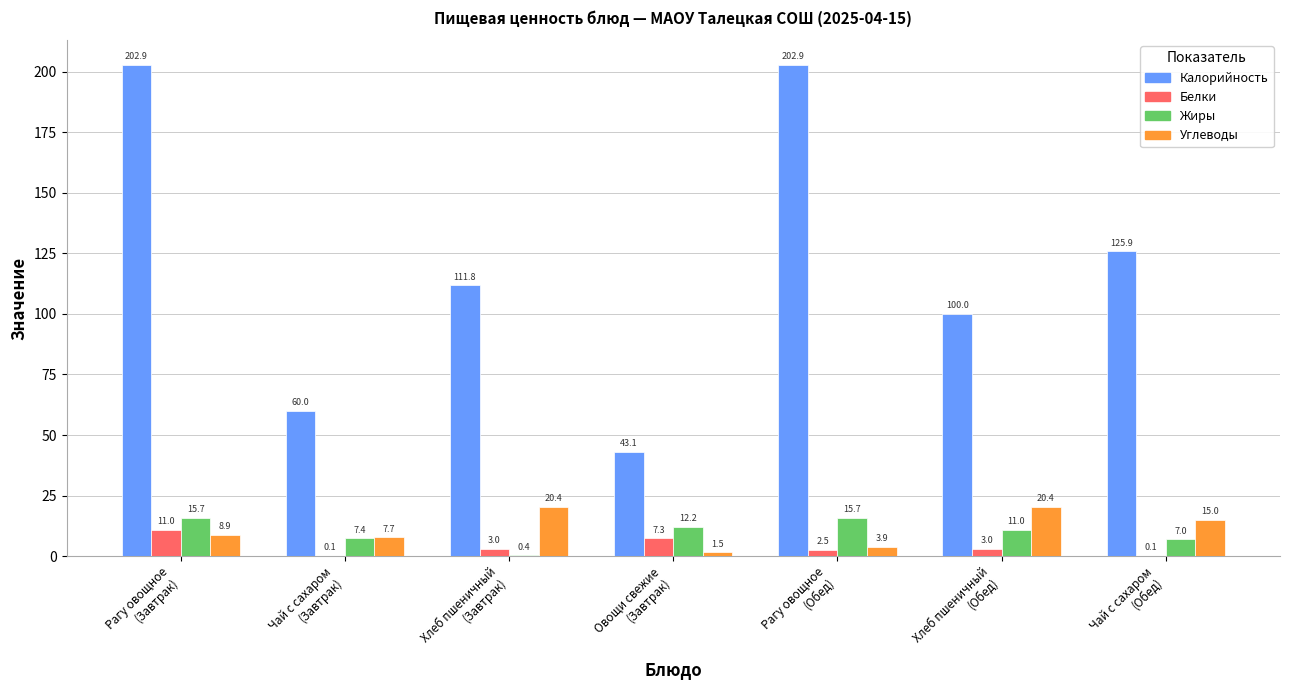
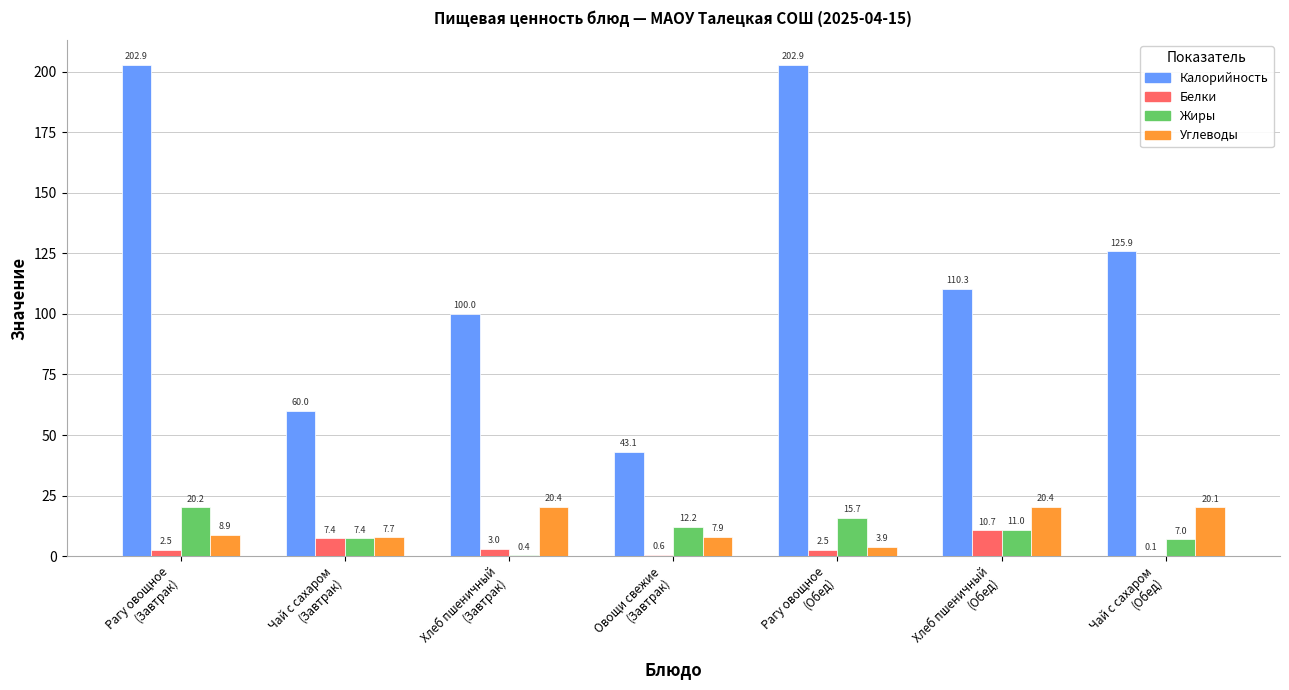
Белки, Рагу овощное (Завтрак): 11.0 -> 2.5
Жиры, Рагу овощное (Завтрак): 15.7 -> 20.2
Белки, Чай с сахаром (Завтрак): 0.1 -> 7.4
Калорийность, Хлеб пшеничный (Завтрак): 111.8 -> 100.0
Белки, Овощи свежие (Завтрак): 7.3 -> 0.6
Углеводы, Овощи свежие (Завтрак): 1.5 -> 7.9
Калорийность, Хлеб пшеничный (Обед): 100.0 -> 110.3
Белки, Хлеб пшеничный (Обед): 3.0 -> 10.7
Углеводы, Чай с сахаром (Обед): 15.0 -> 20.1
